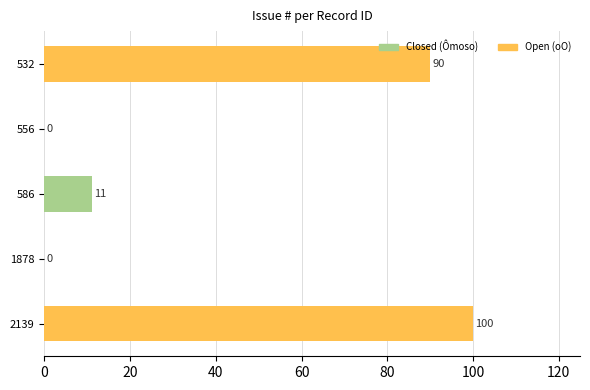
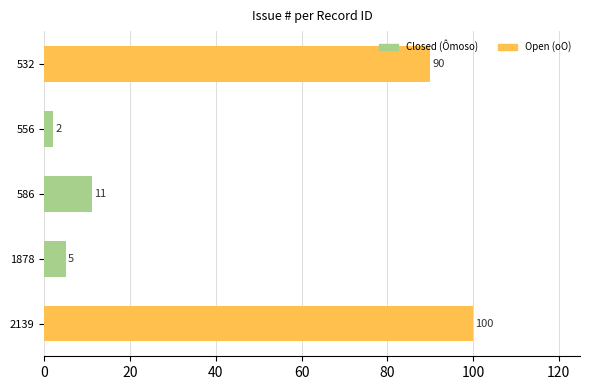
556: 0 -> 2
1878: 0 -> 5
